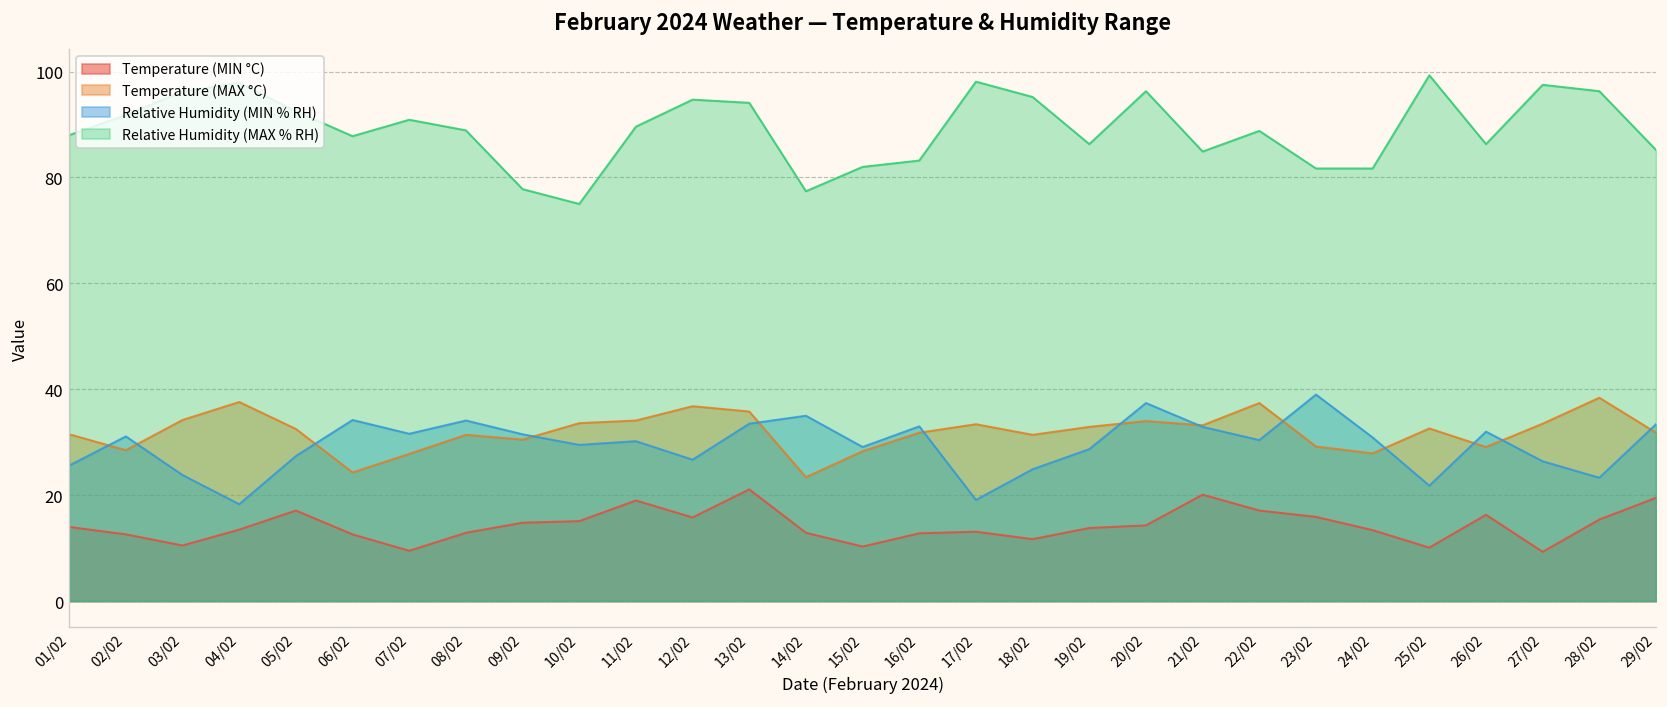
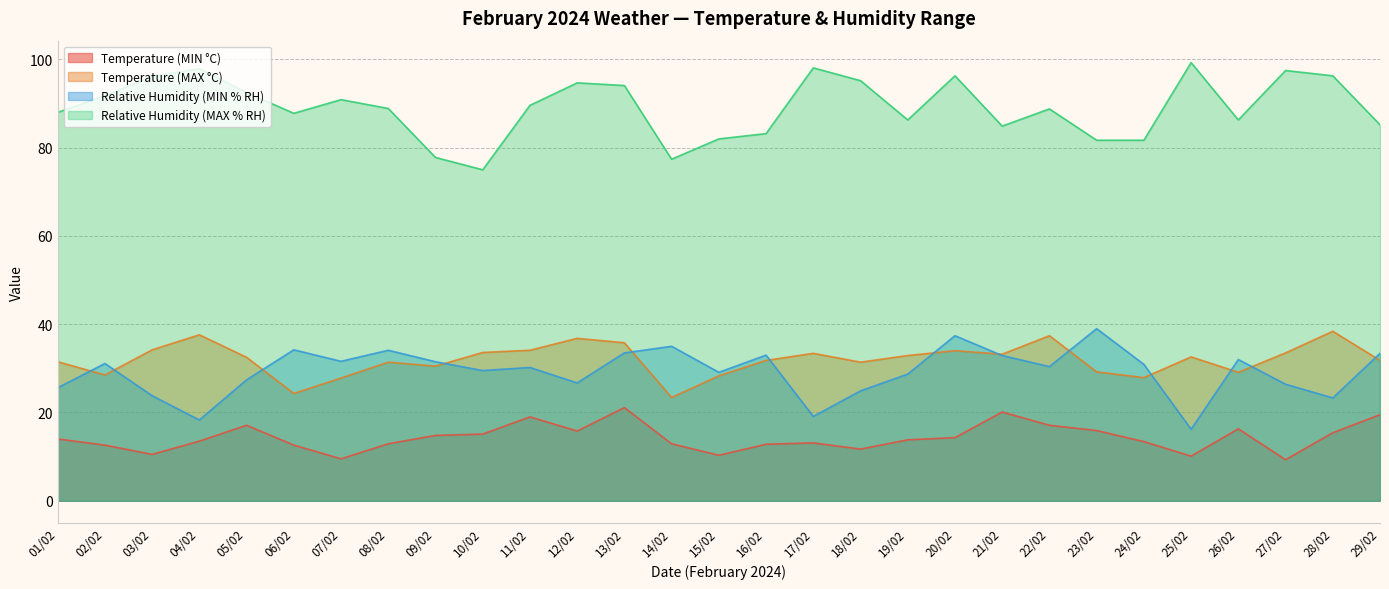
Relative Humidity (MIN % RH), 25/02: 22 -> 16
